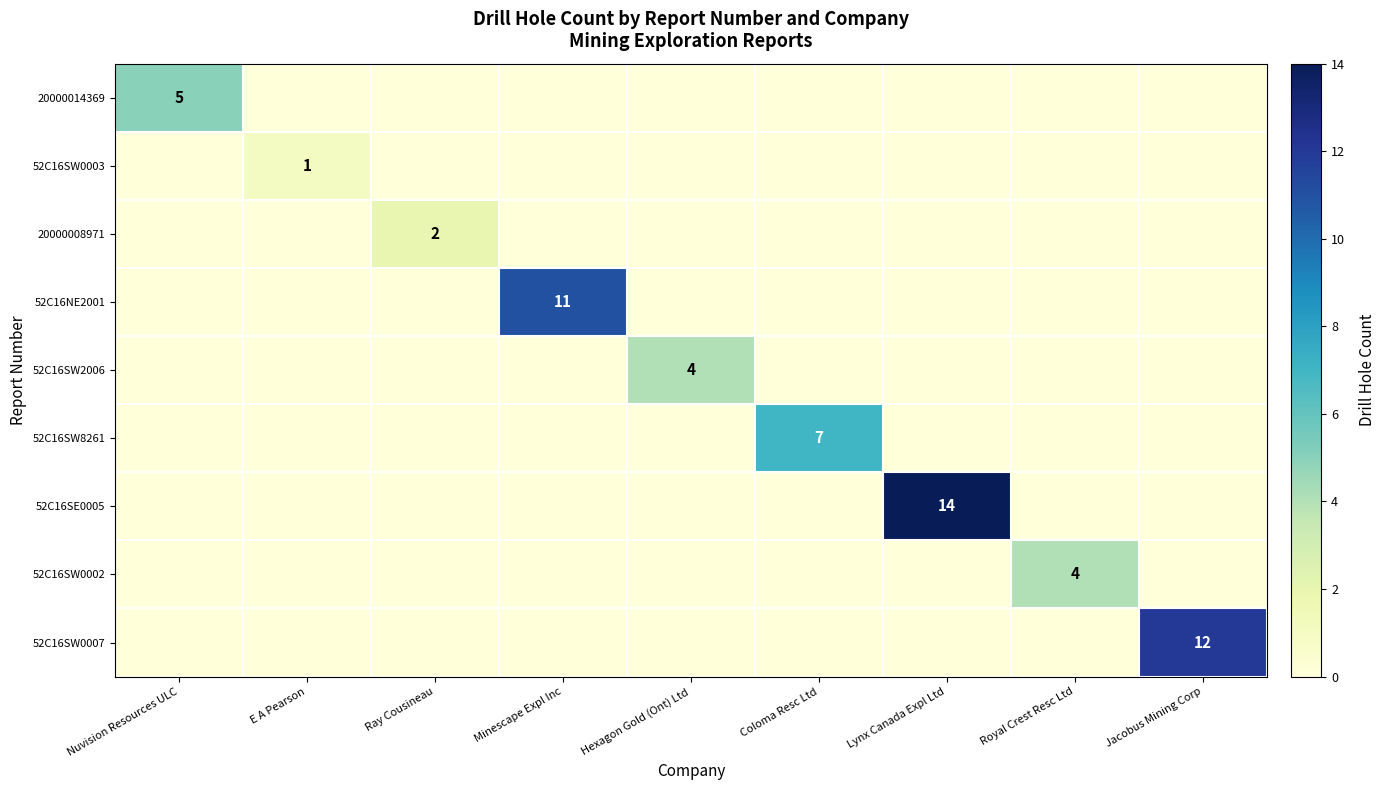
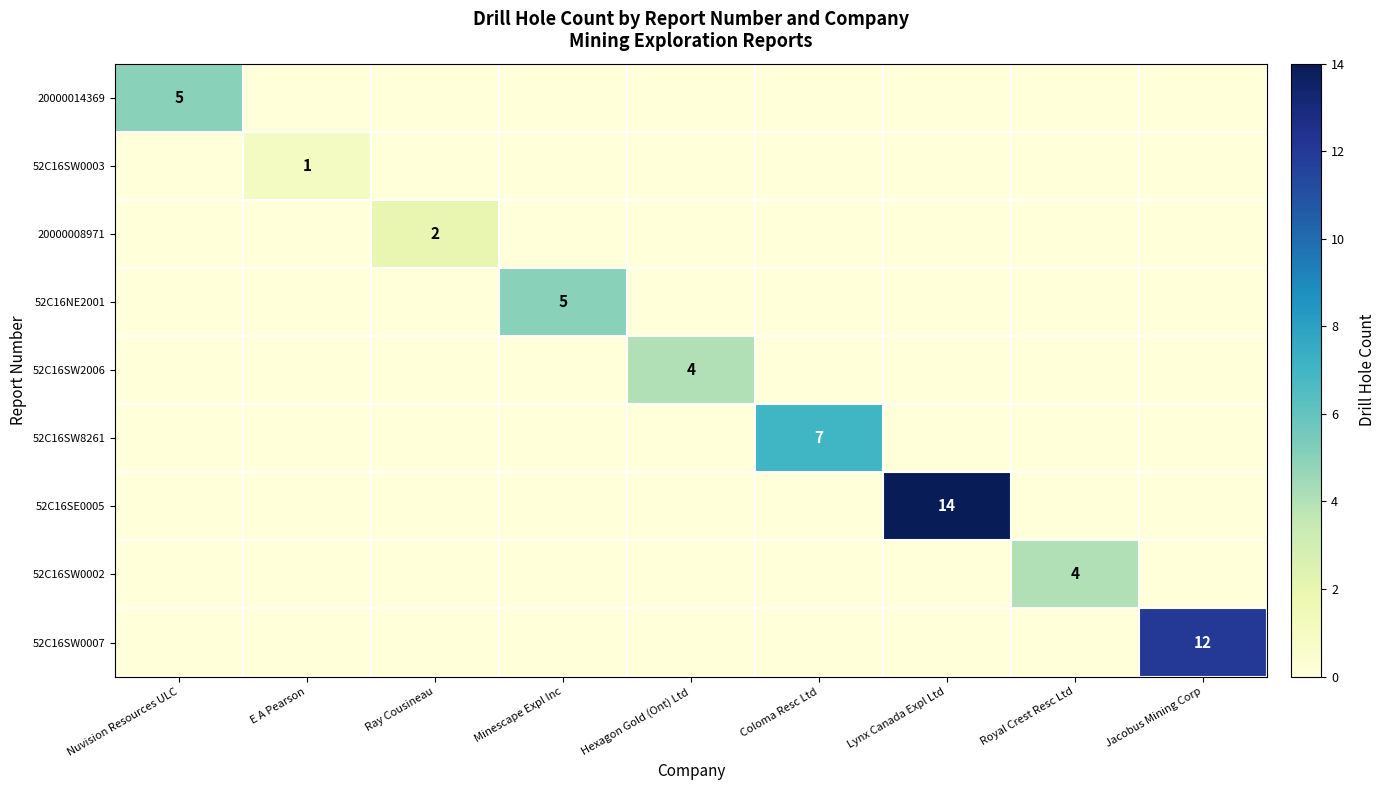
52C16NE2001, Minescape Expl Inc: 11 -> 5
